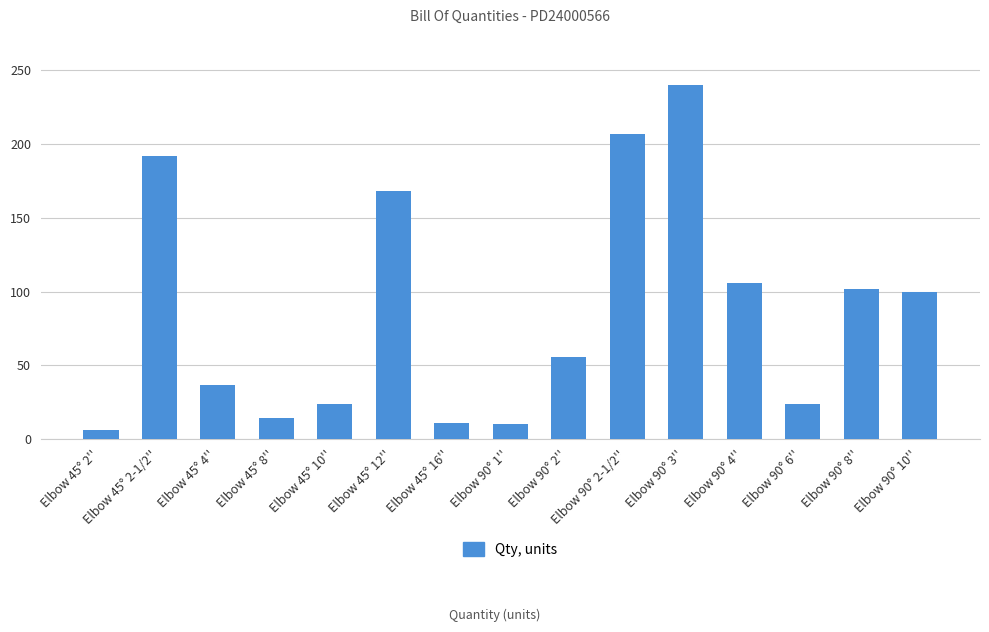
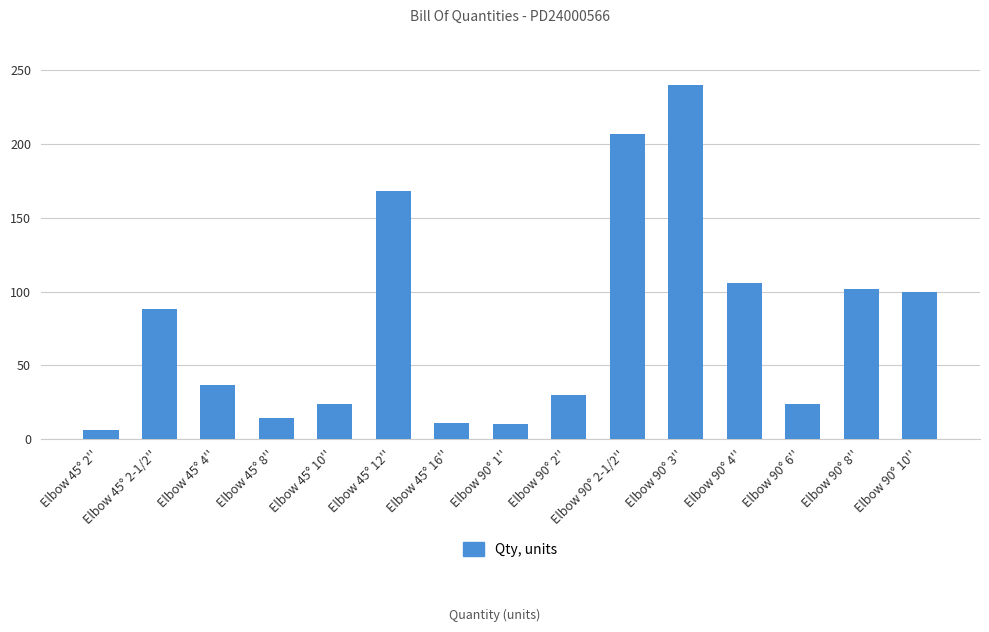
Elbow 45° 2-1/2'': 192 -> 88
Elbow 90° 2'': 56 -> 30
